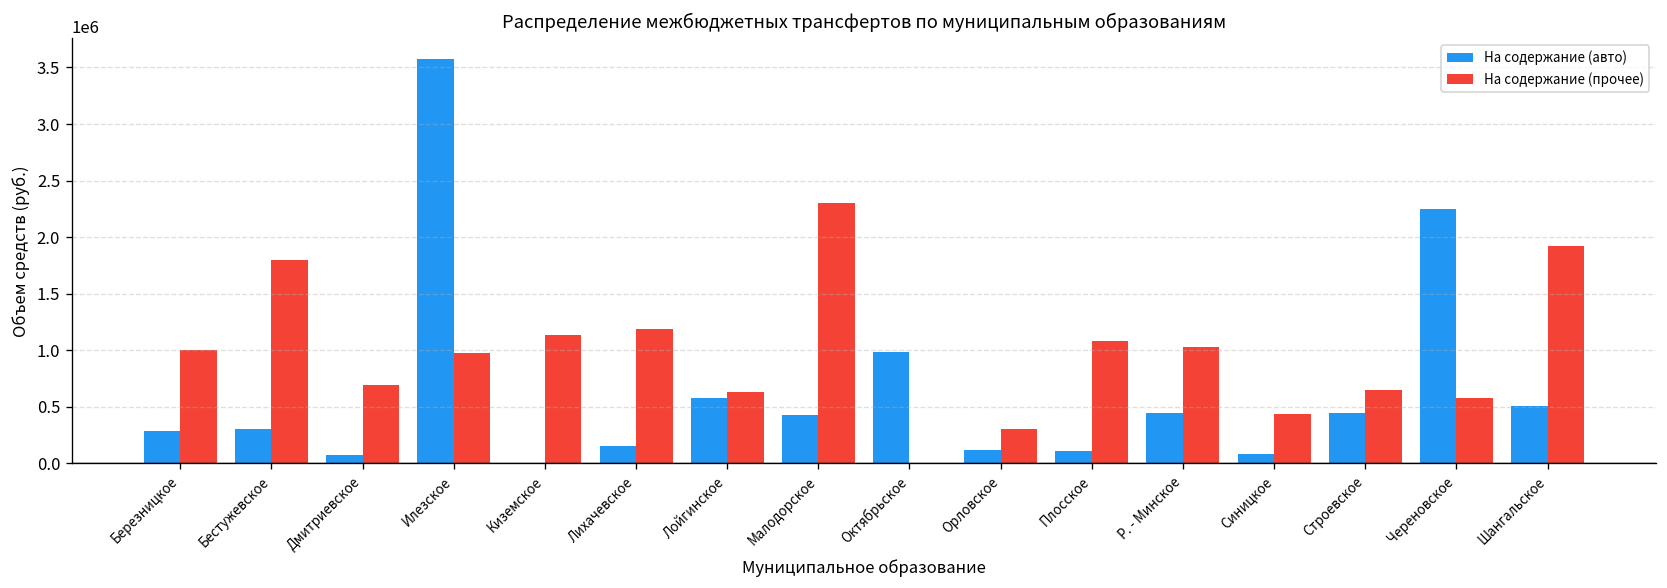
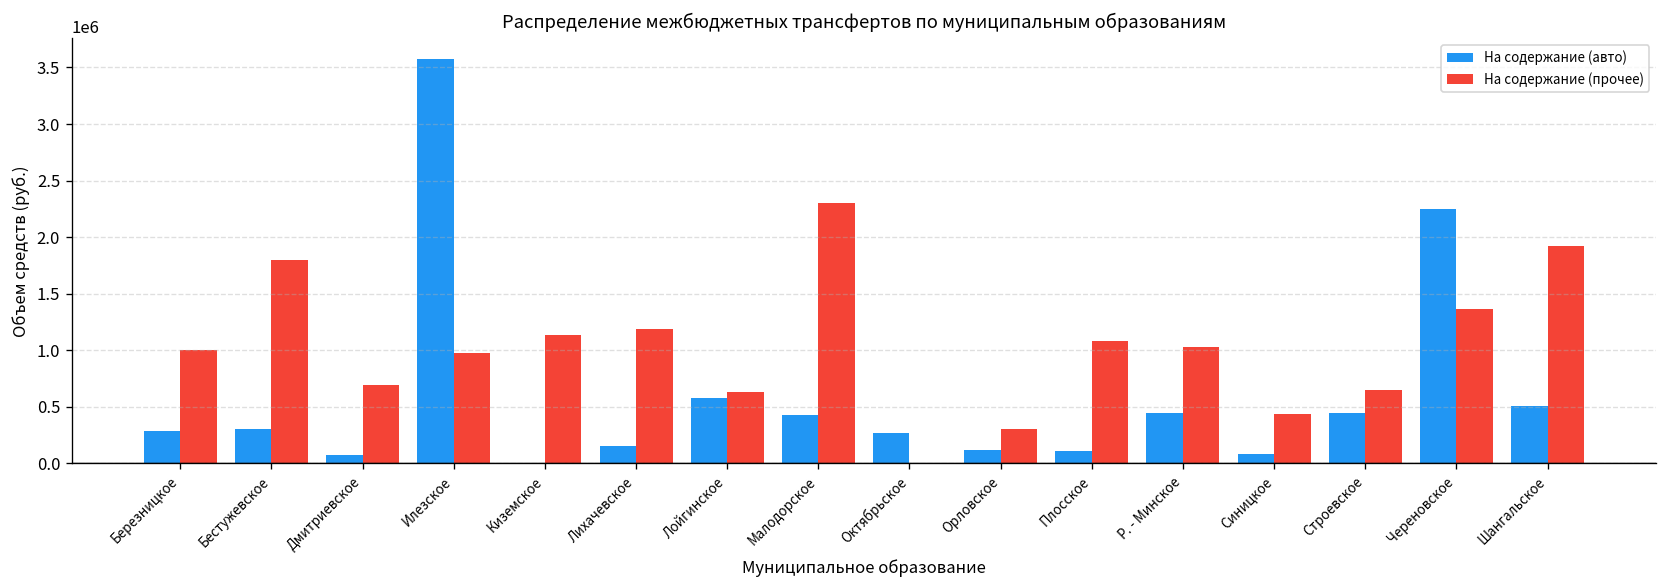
На содержание (авто), Октябрьское: 1000000 -> 300000
На содержание (прочее), Череновское: 600000 -> 1400000
